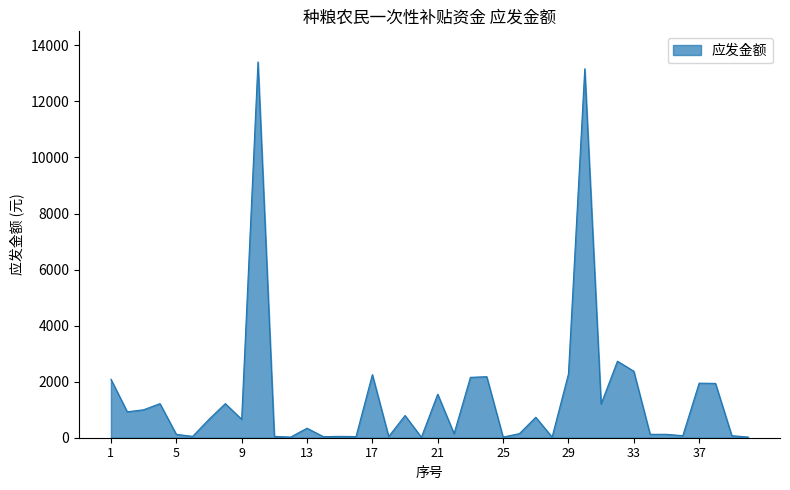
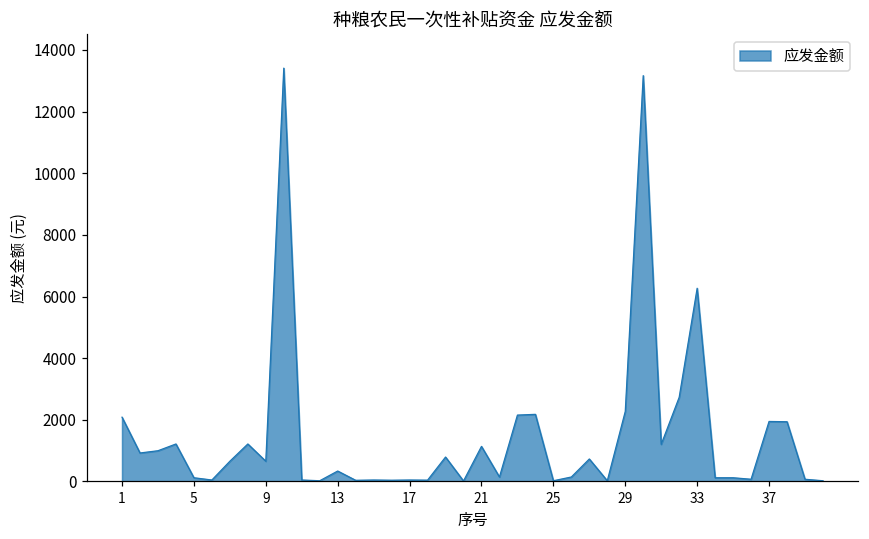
17: 2300 -> 0
21: 1600 -> 1100
33: 2400 -> 6300
